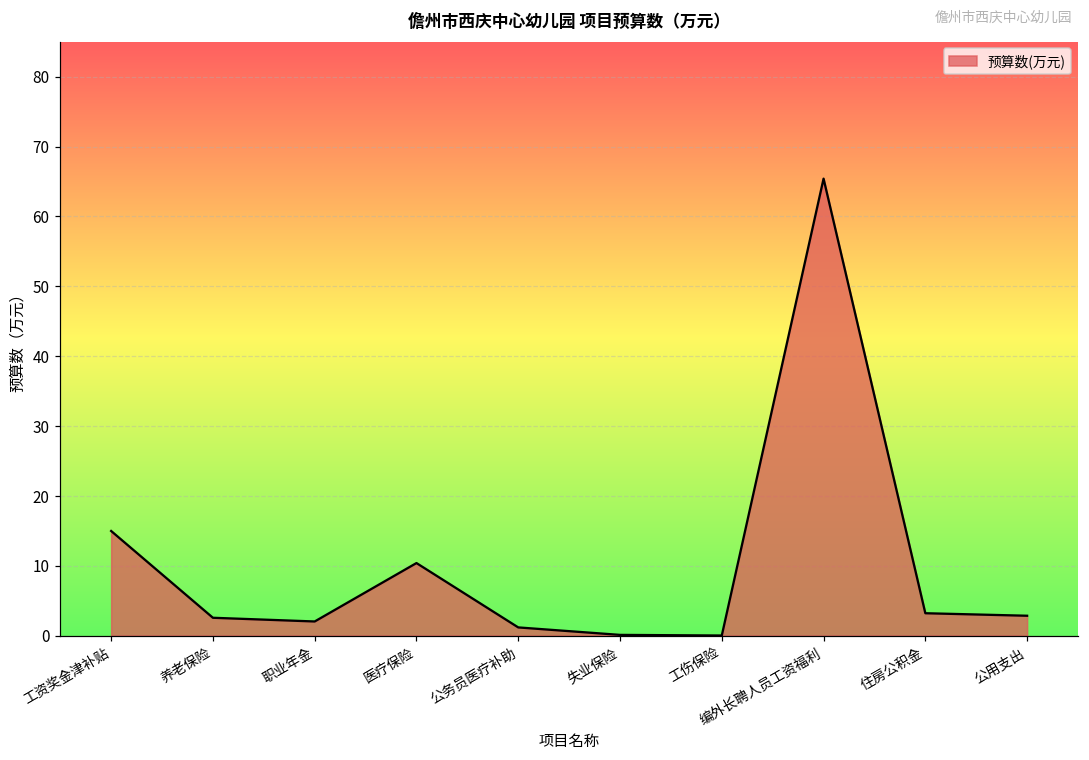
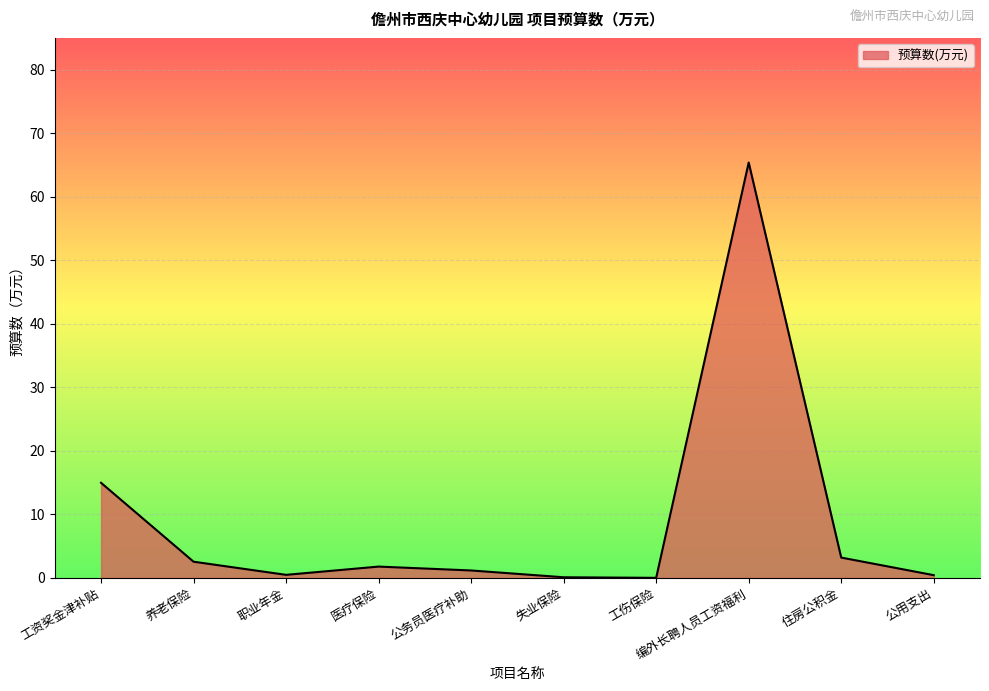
职业年金: 2 -> 0
医疗保险: 10 -> 2
公用支出: 3 -> 0
